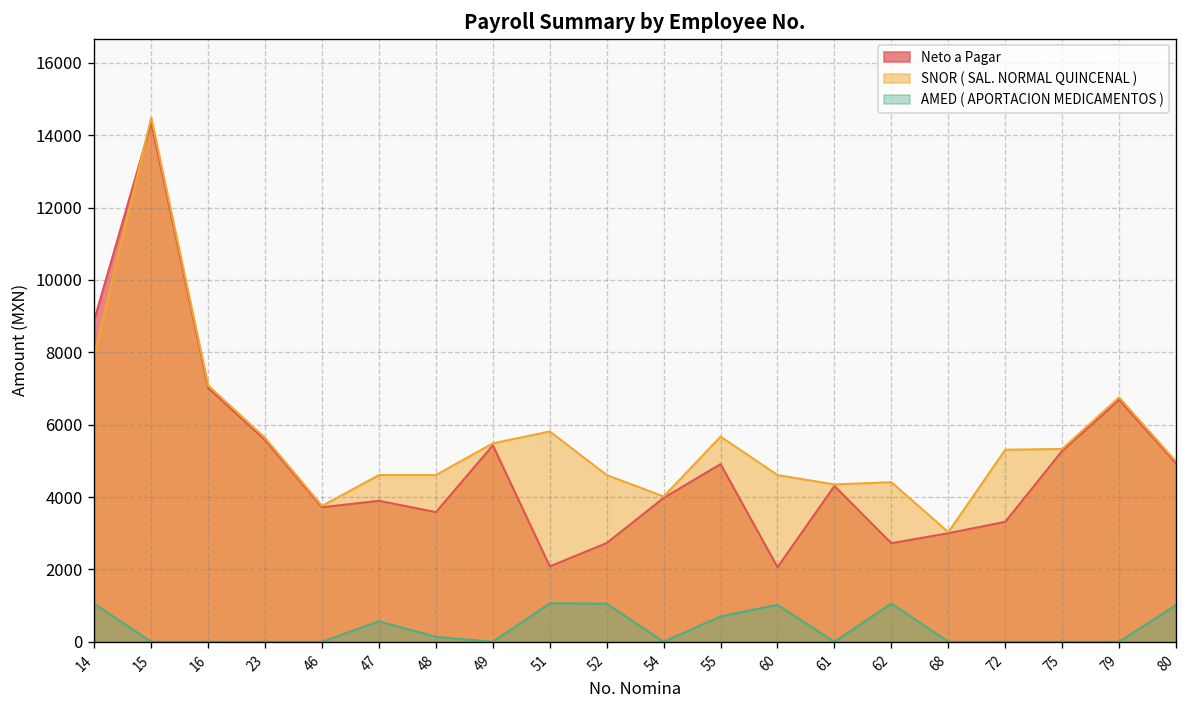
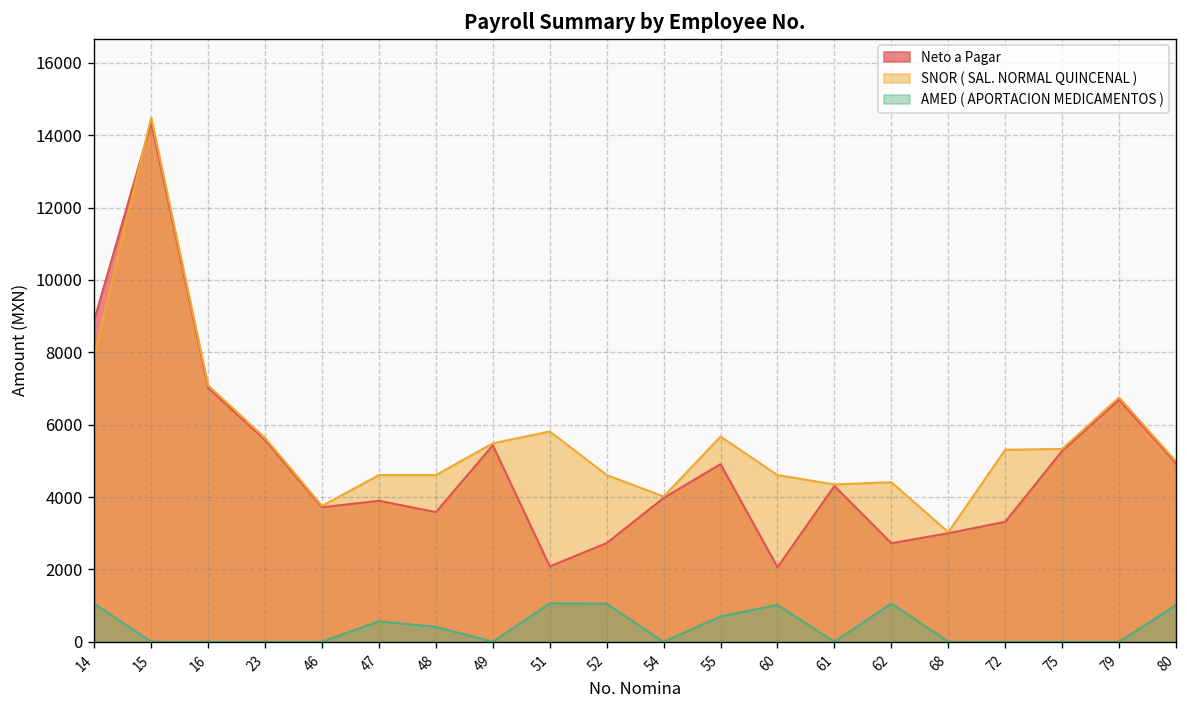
AMED ( APORTACION MEDICAMENTOS ), 48: 100 -> 400
